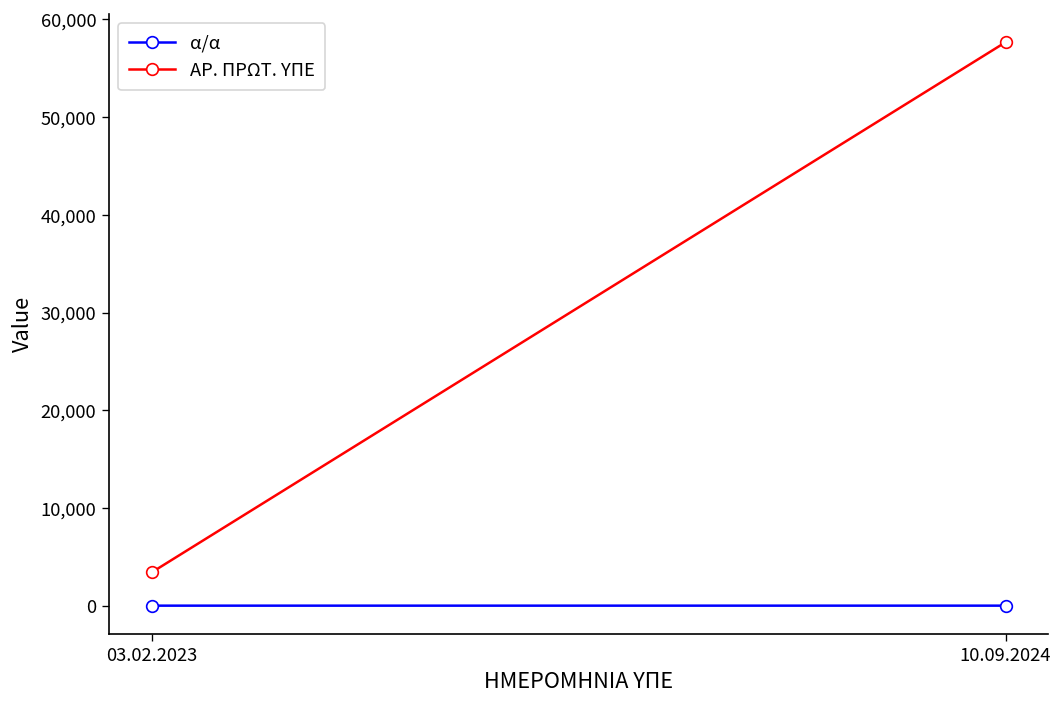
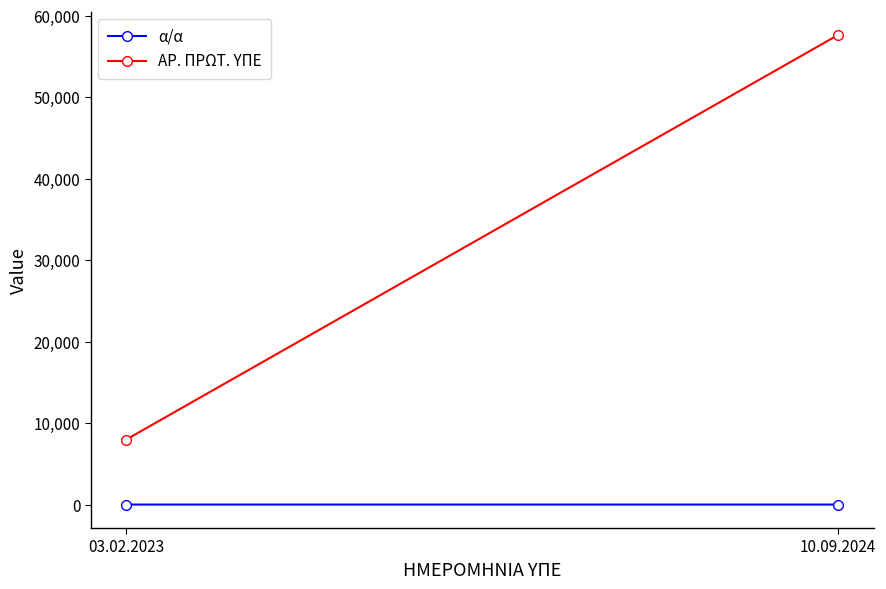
ΑΡ. ΠΡΩΤ. ΥΠΕ, 03.02.2023: 3,000 -> 8,000
